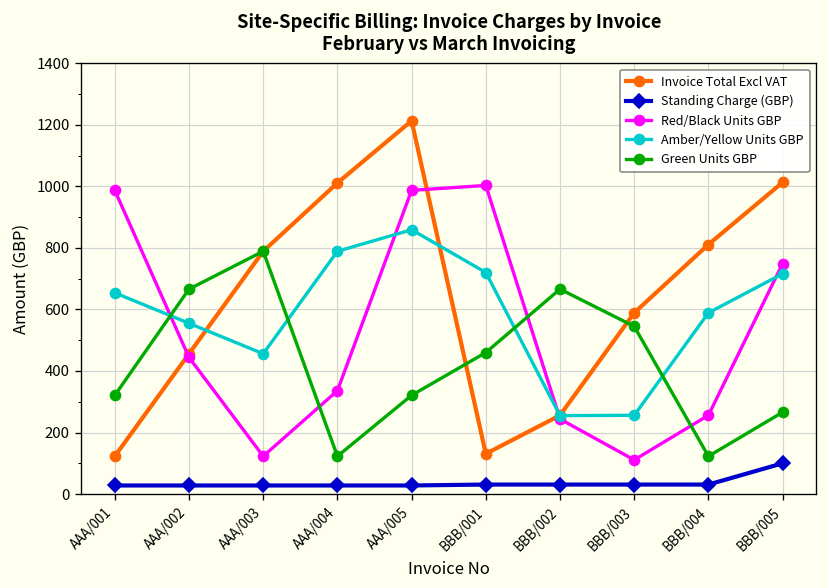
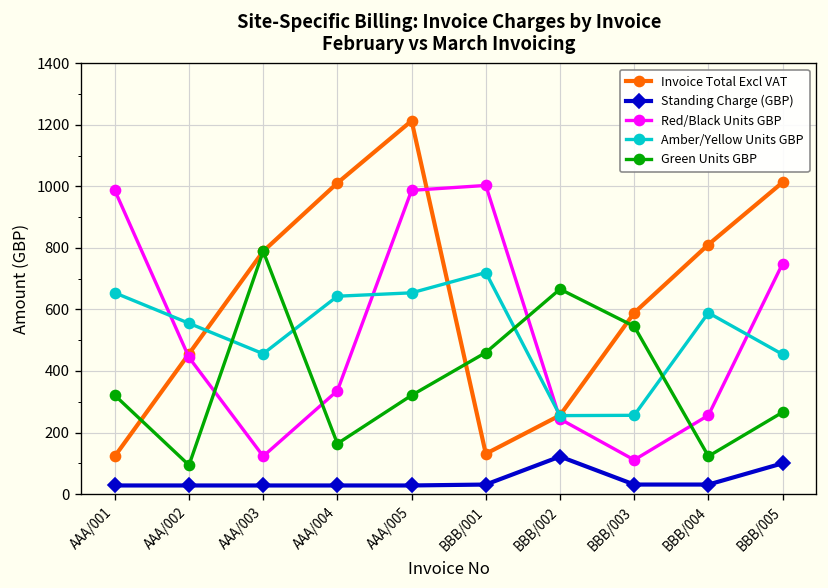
Green Units GBP, AAA/002: 670 -> 90
Amber/Yellow Units GBP, AAA/004: 790 -> 640
Green Units GBP, AAA/004: 120 -> 160
Amber/Yellow Units GBP, AAA/005: 860 -> 650
Standing Charge (GBP), BBB/002: 30 -> 120
Amber/Yellow Units GBP, BBB/005: 720 -> 450
